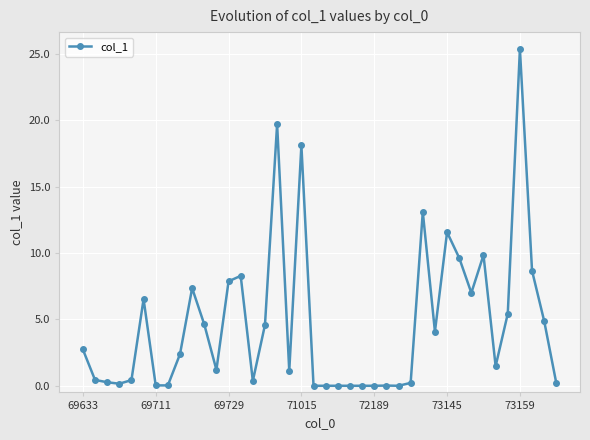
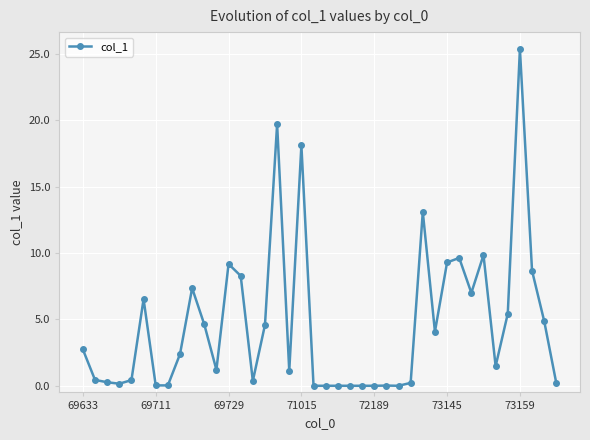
69729: 7.9 -> 9.2
73145: 11.6 -> 9.3
